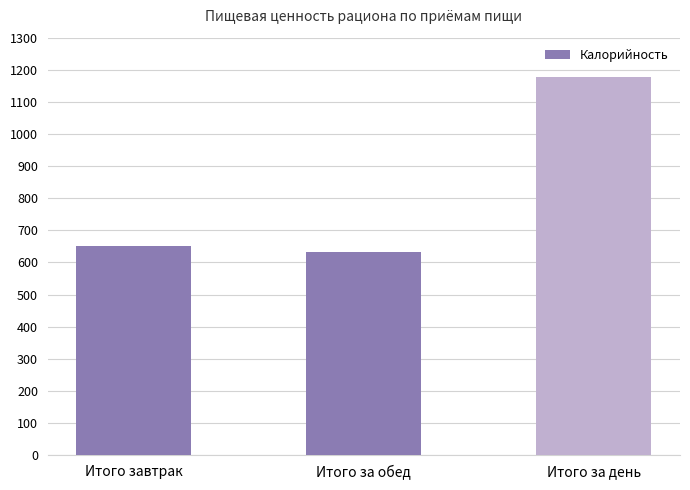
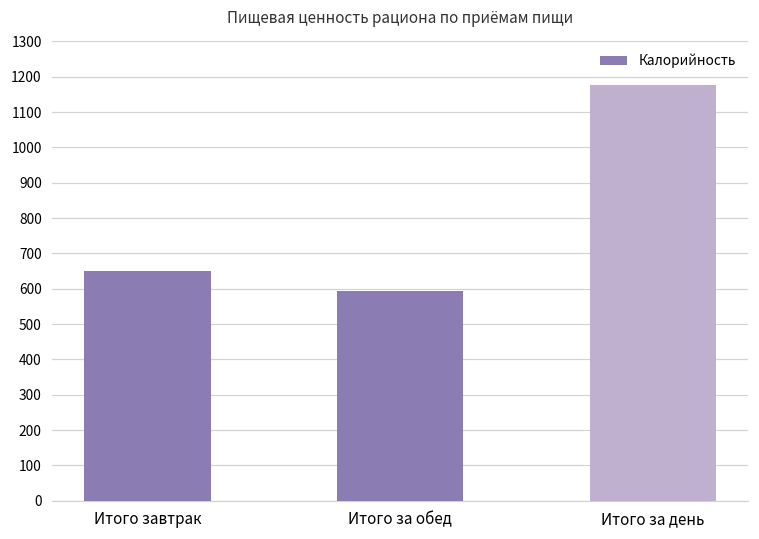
Итого за обед: 630 -> 590
